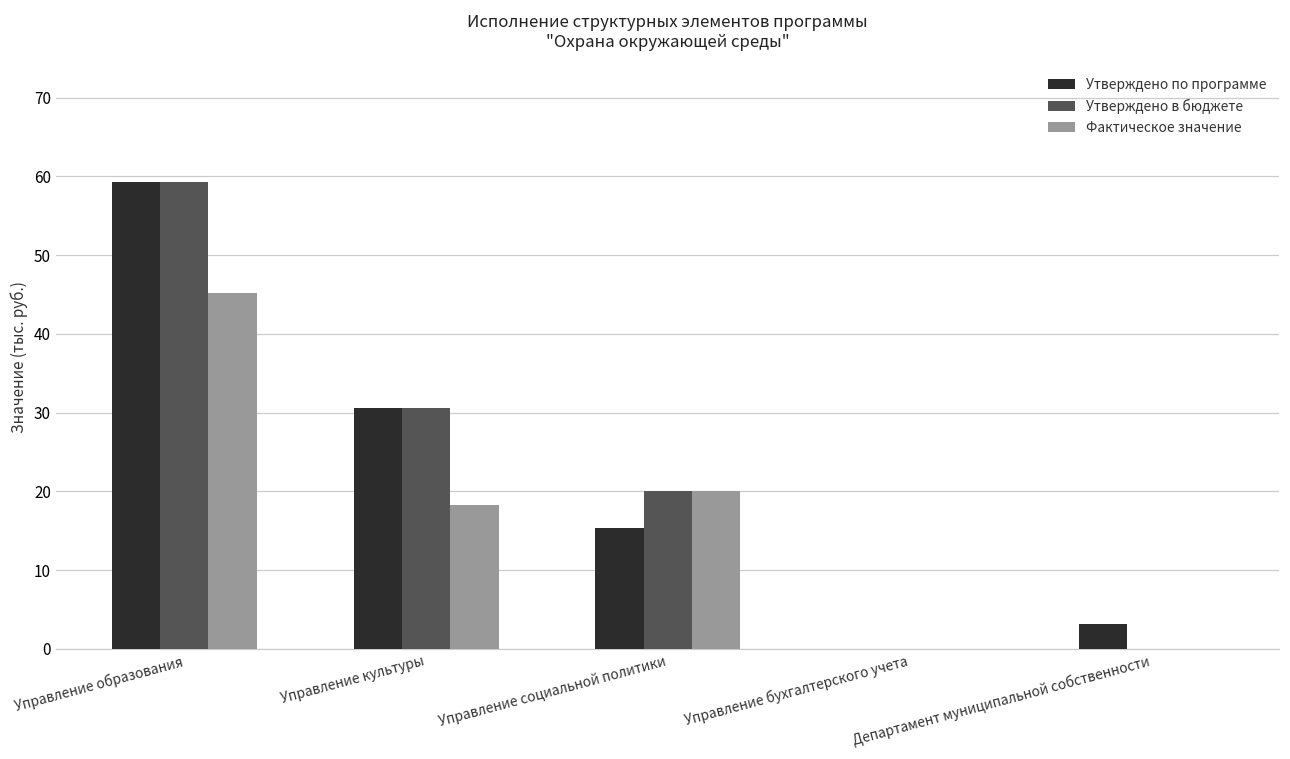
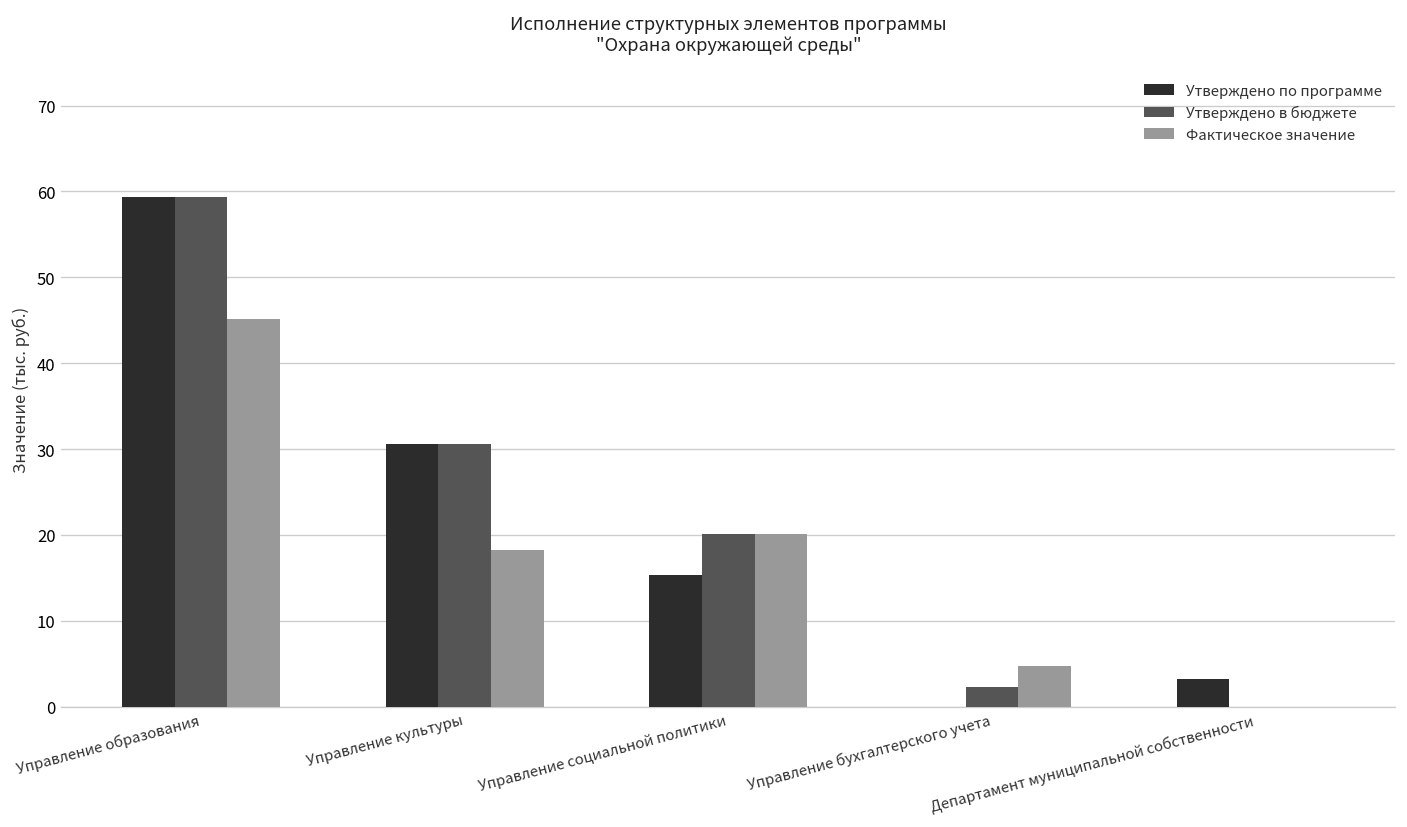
Утверждено в бюджете, Управление бухгалтерского учета: 0 -> 2
Фактическое значение, Управление бухгалтерского учета: 0 -> 5
